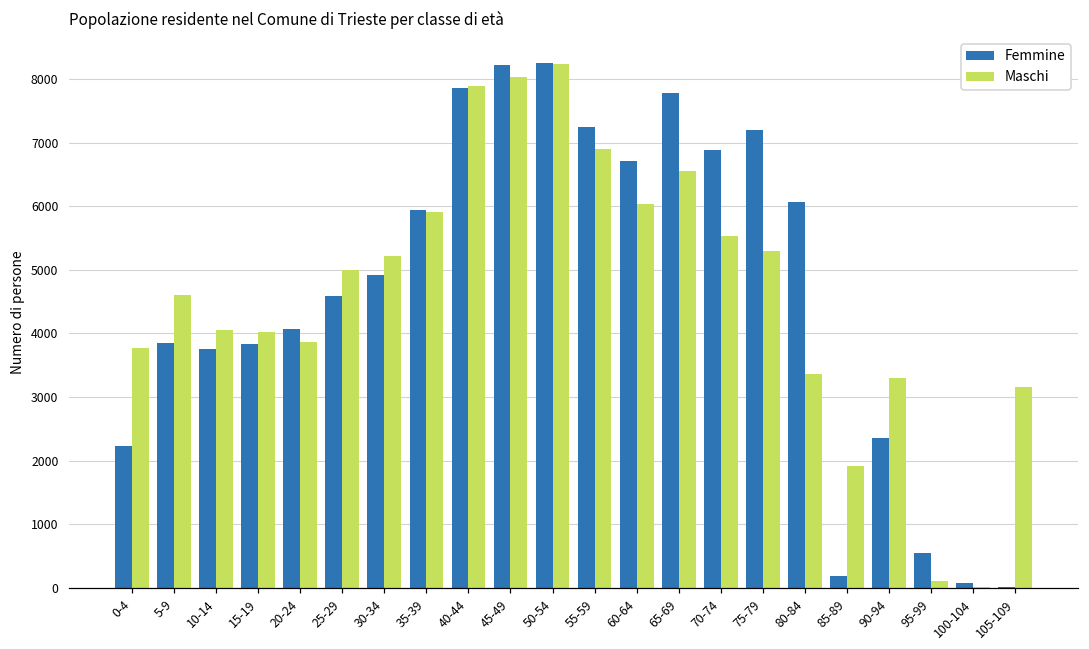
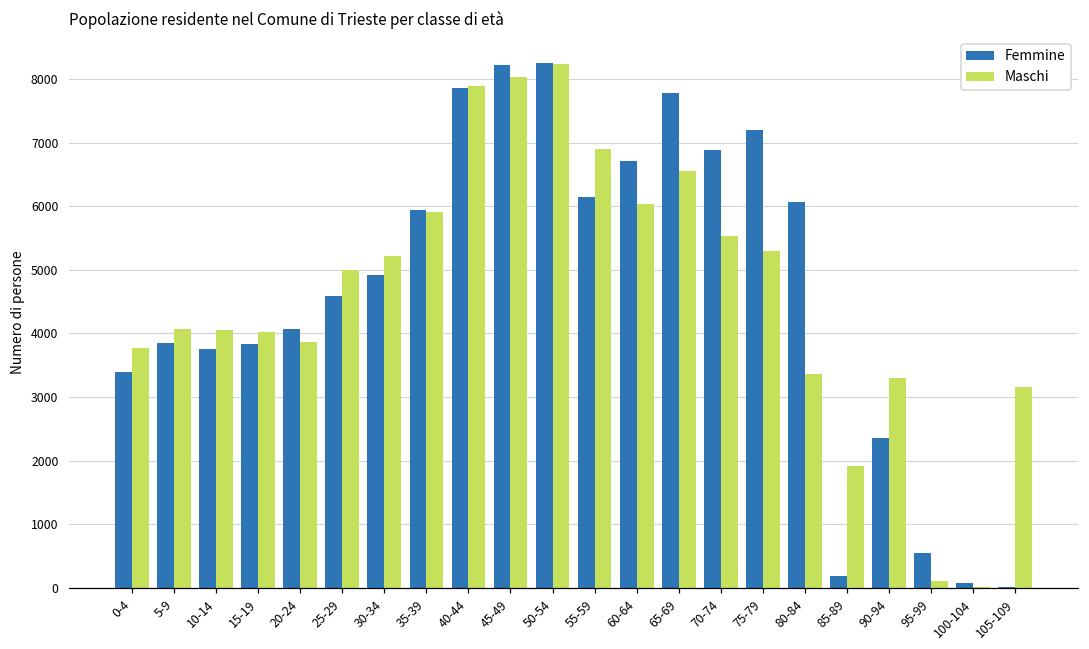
Femmine, 0-4: 2200 -> 3400
Maschi, 5-9: 4600 -> 4100
Femmine, 55-59: 7200 -> 6100
